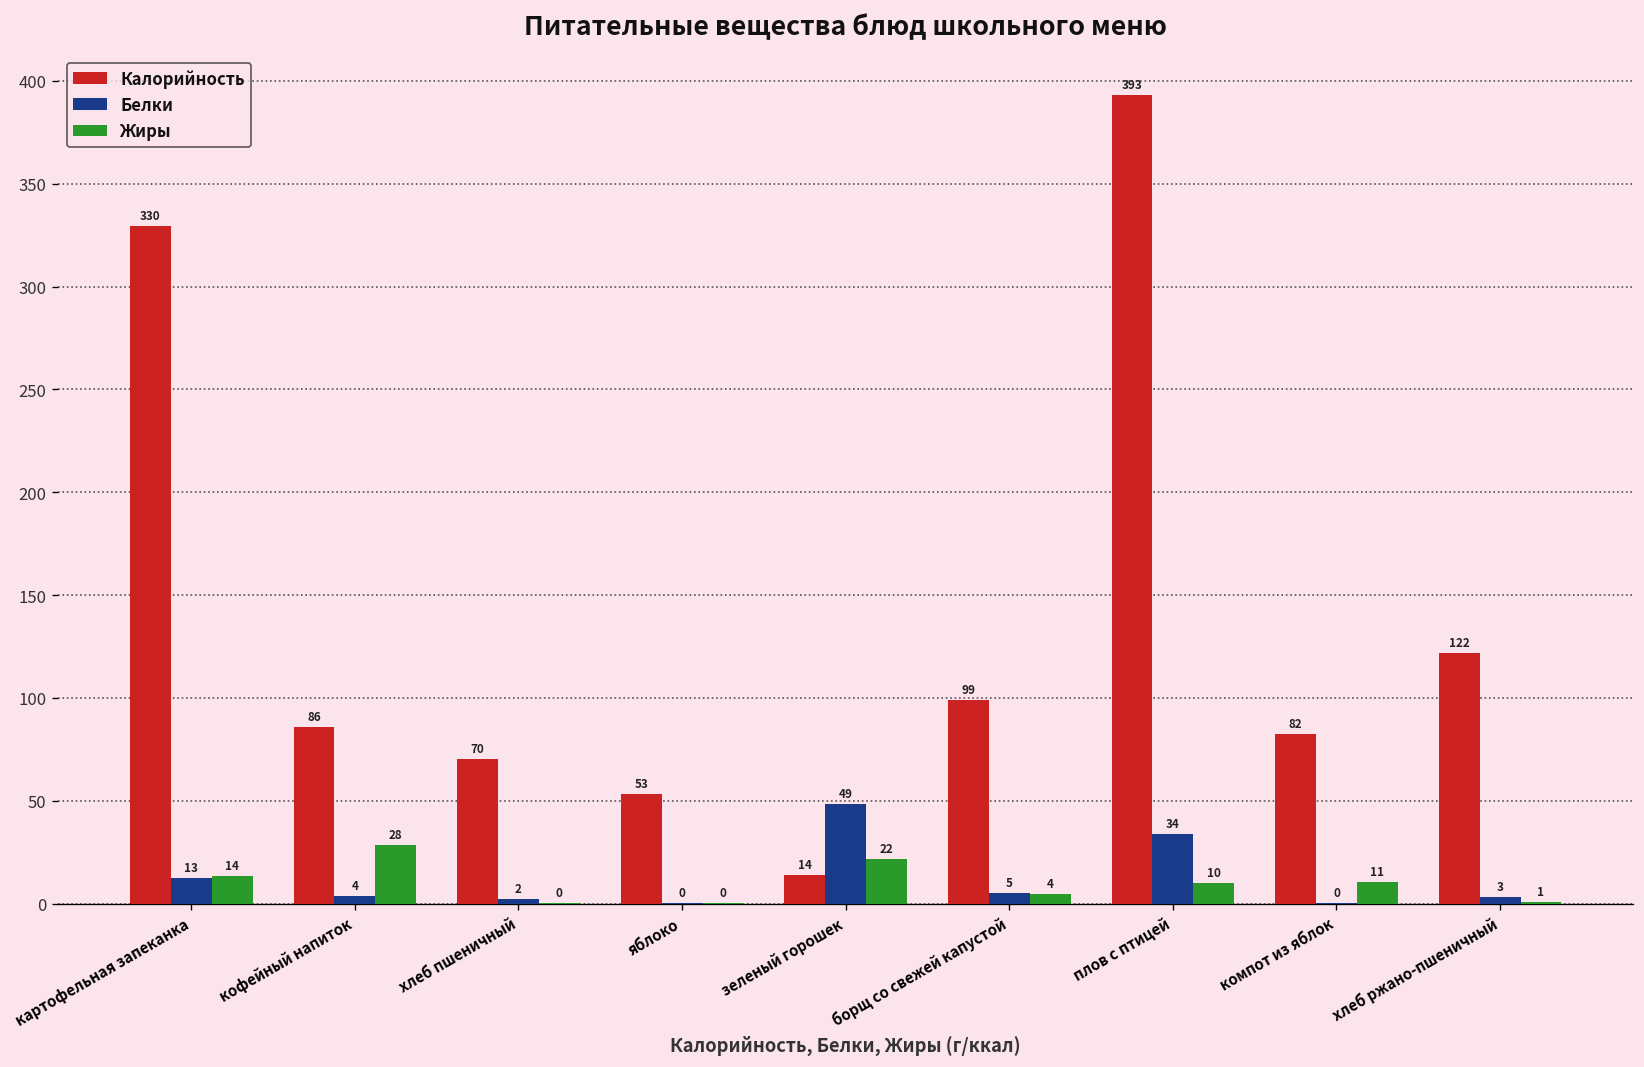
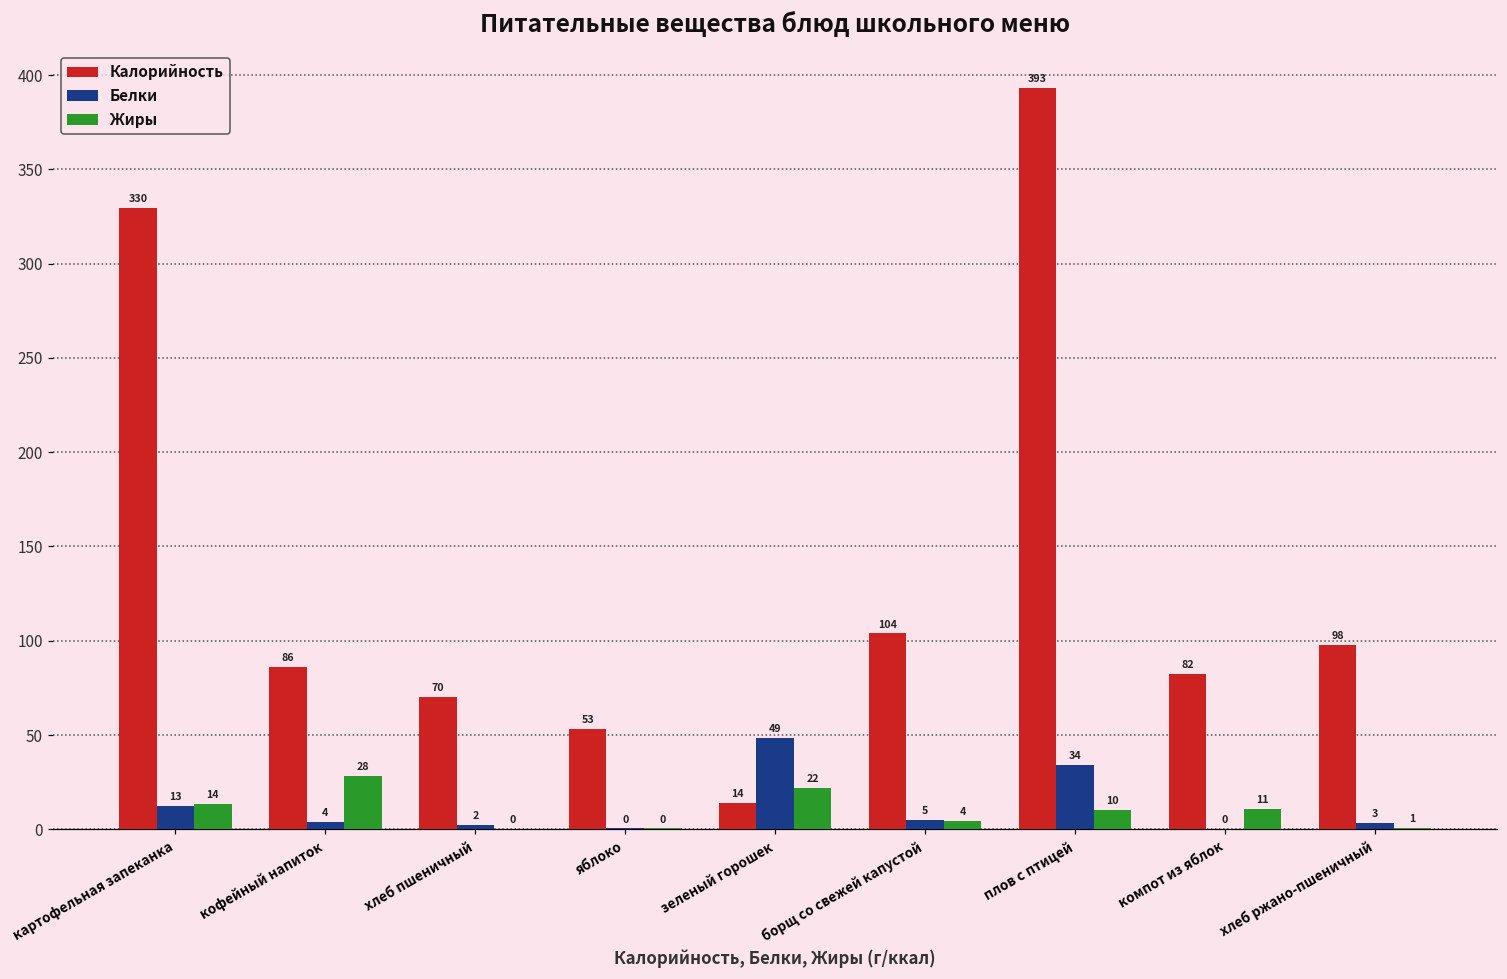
Калорийность, борщ со свежей капустой: 99 -> 104
Калорийность, хлеб ржано-пшеничный: 122 -> 98
